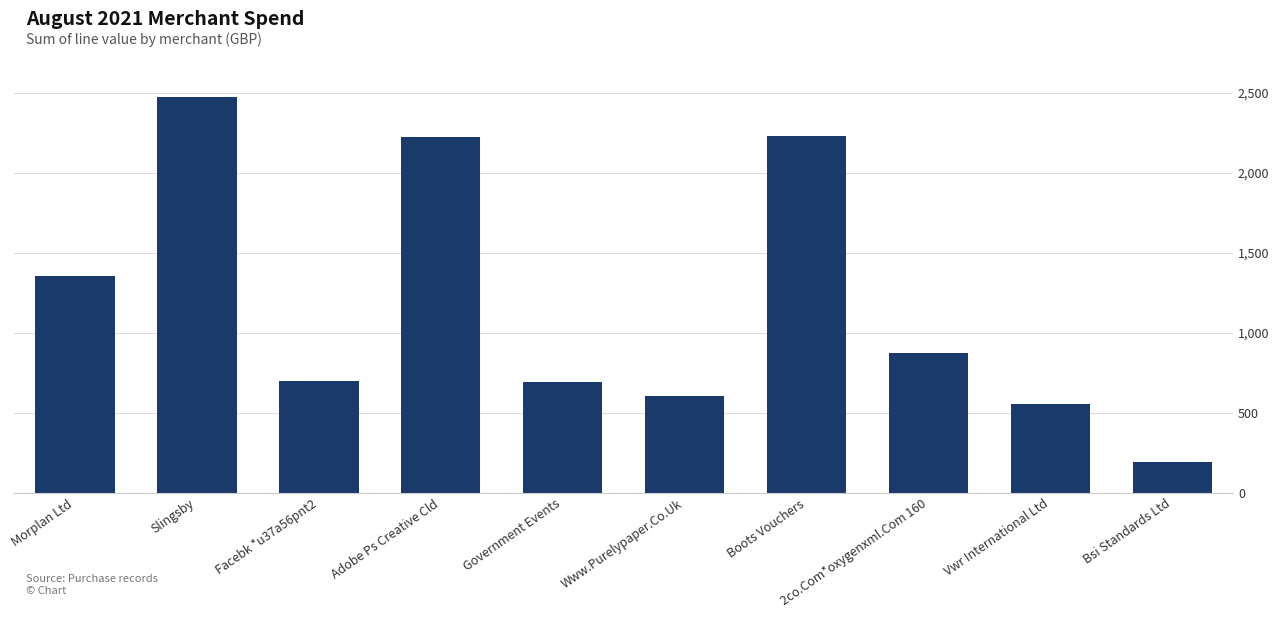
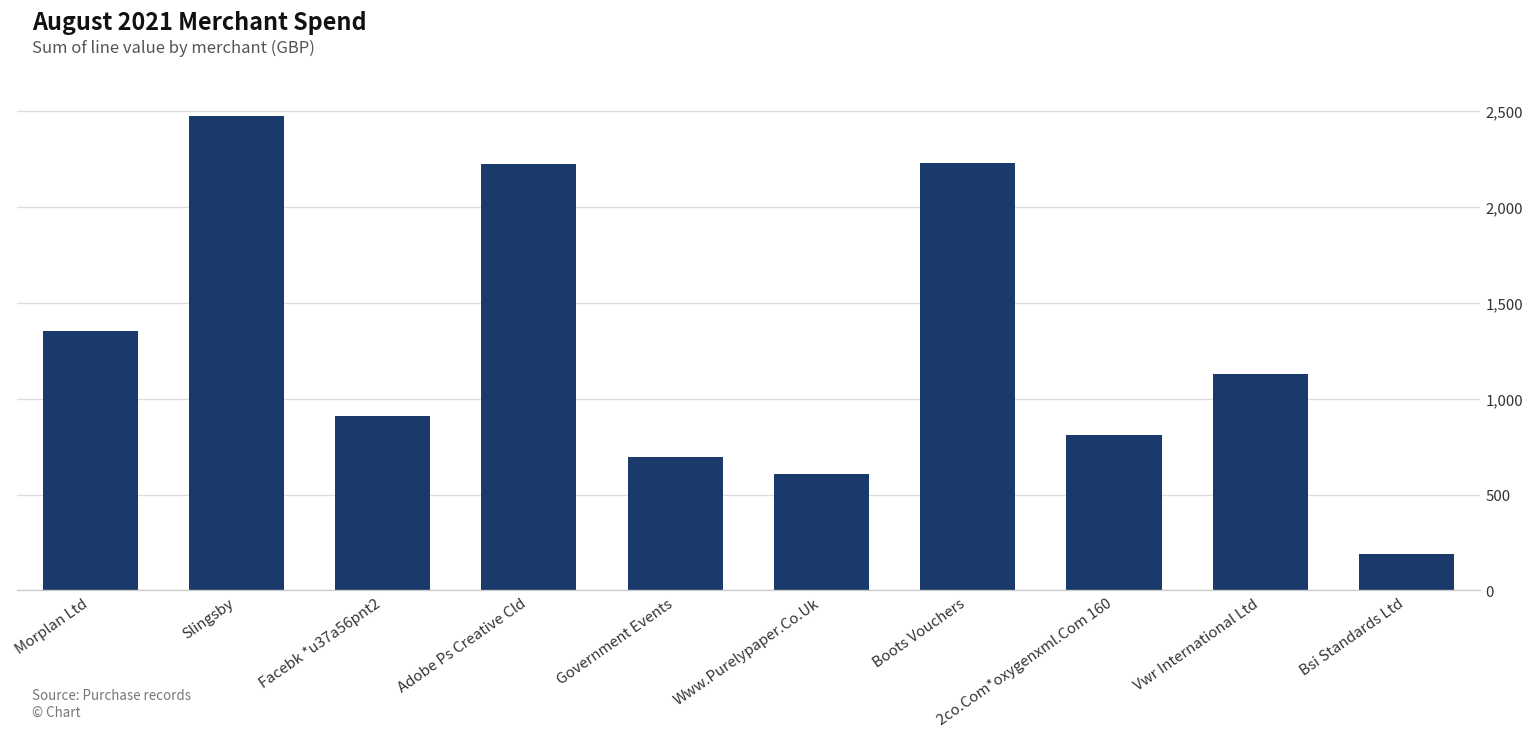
Facebk *u37a56pnt2: 700 -> 910
2co.Com*oxygenxml.Com 160: 870 -> 810
Vwr International Ltd: 560 -> 1,130
